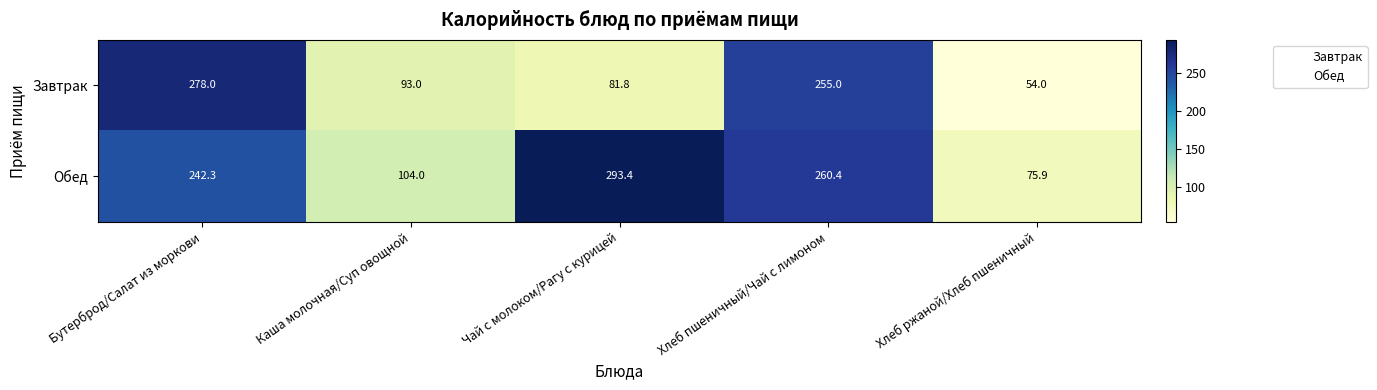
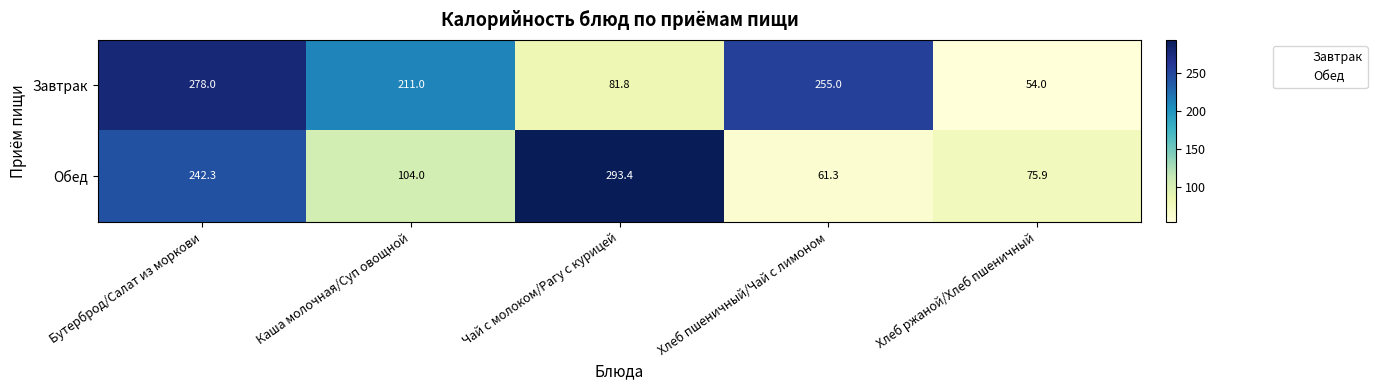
Завтрак, Каша молочная/Суп овощной: 93.0 -> 211.0
Обед, Хлеб пшеничный/Чай с лимоном: 260.4 -> 61.3
